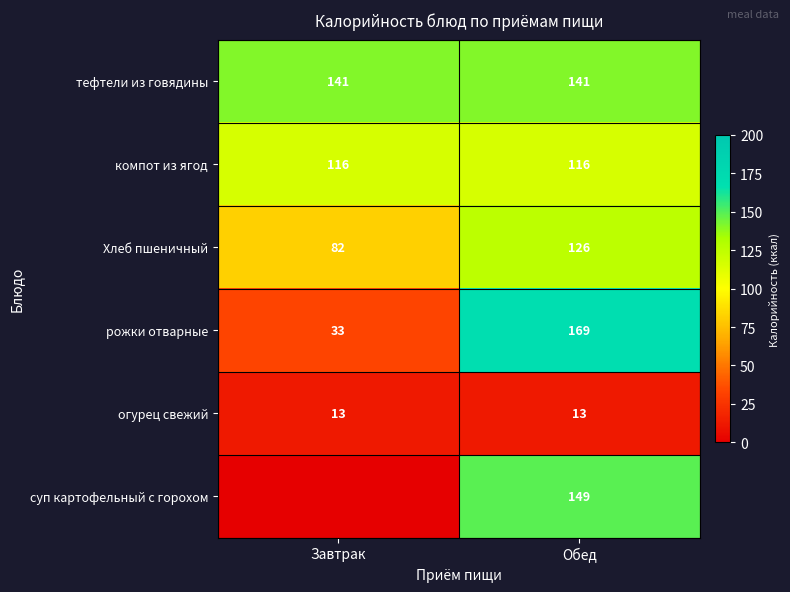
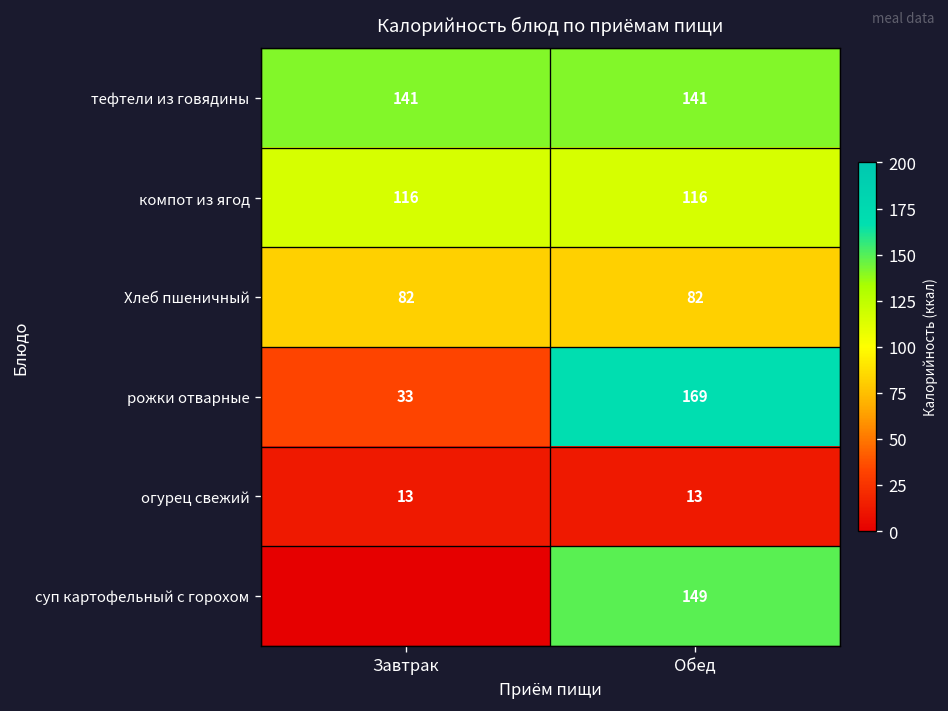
Хлеб пшеничный, Обед: 126 -> 82
